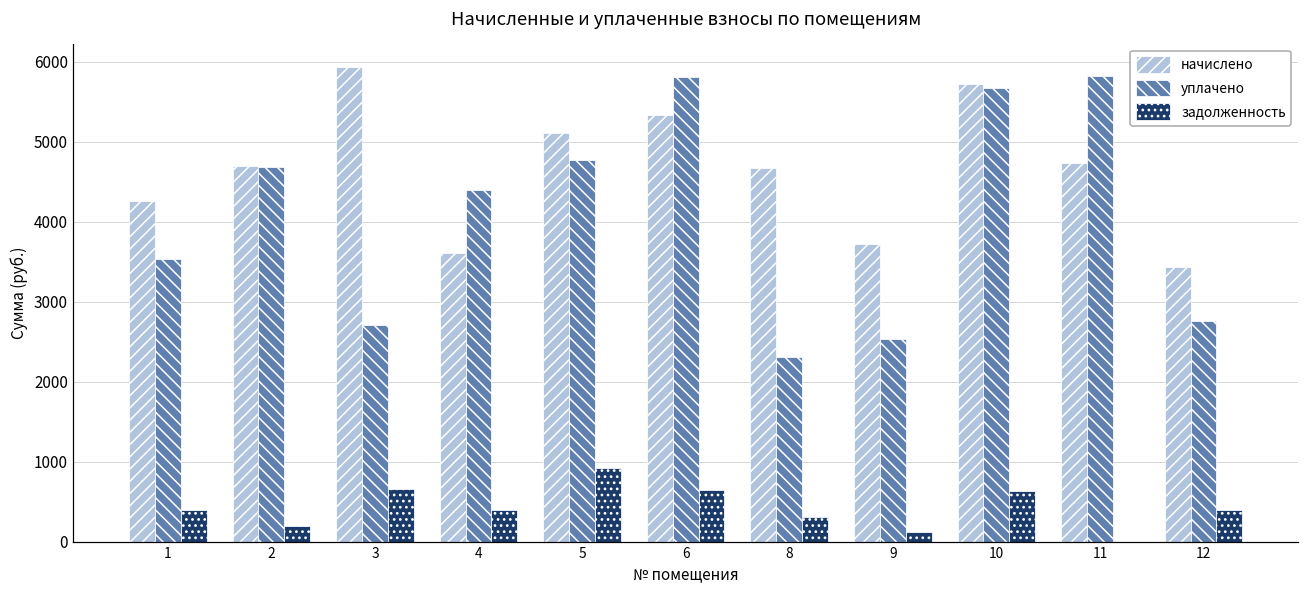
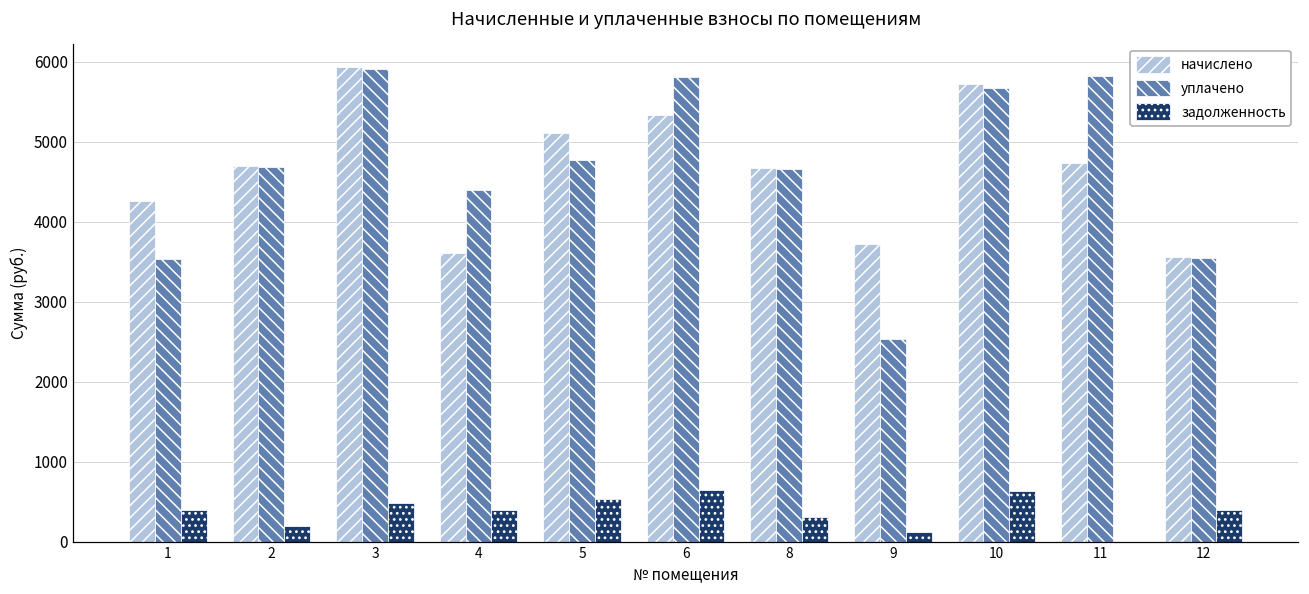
уплачено, 3: 2700 -> 5900
задолженность, 3: 700 -> 500
задолженность, 5: 900 -> 500
уплачено, 8: 2300 -> 4700
начислено, 12: 3400 -> 3600
уплачено, 12: 2800 -> 3500
